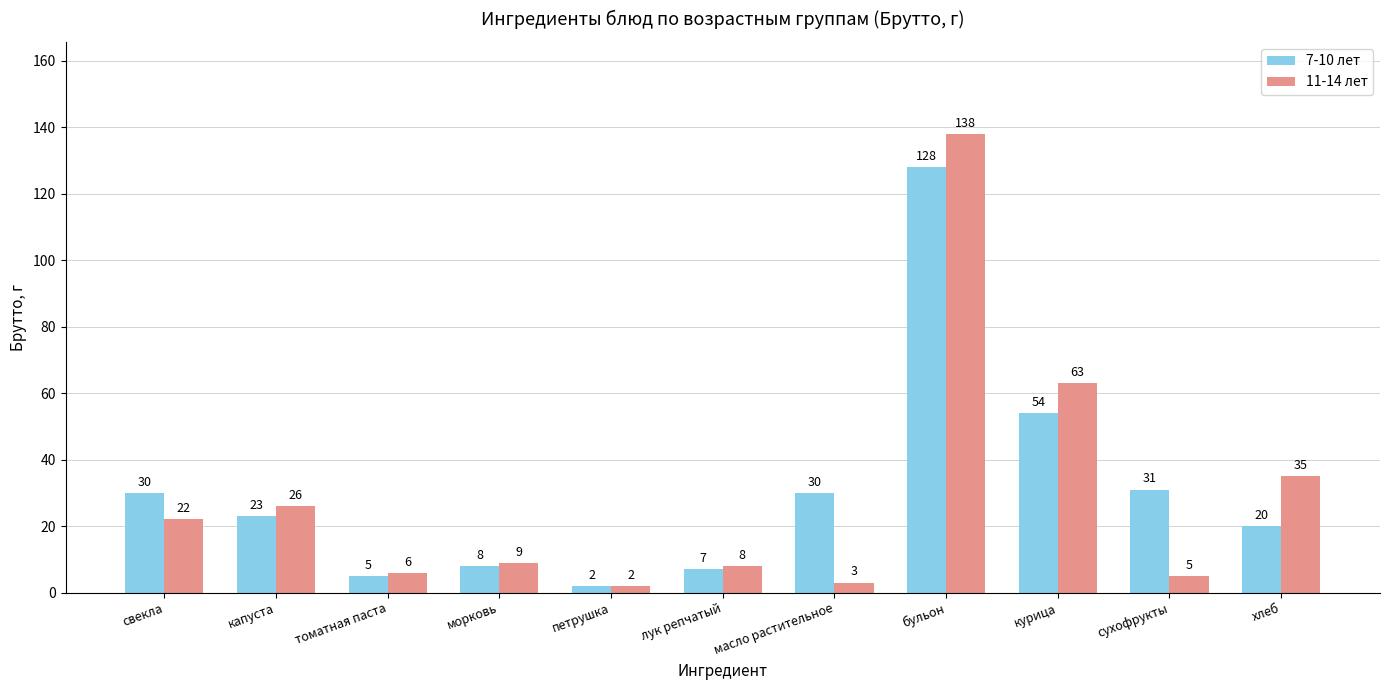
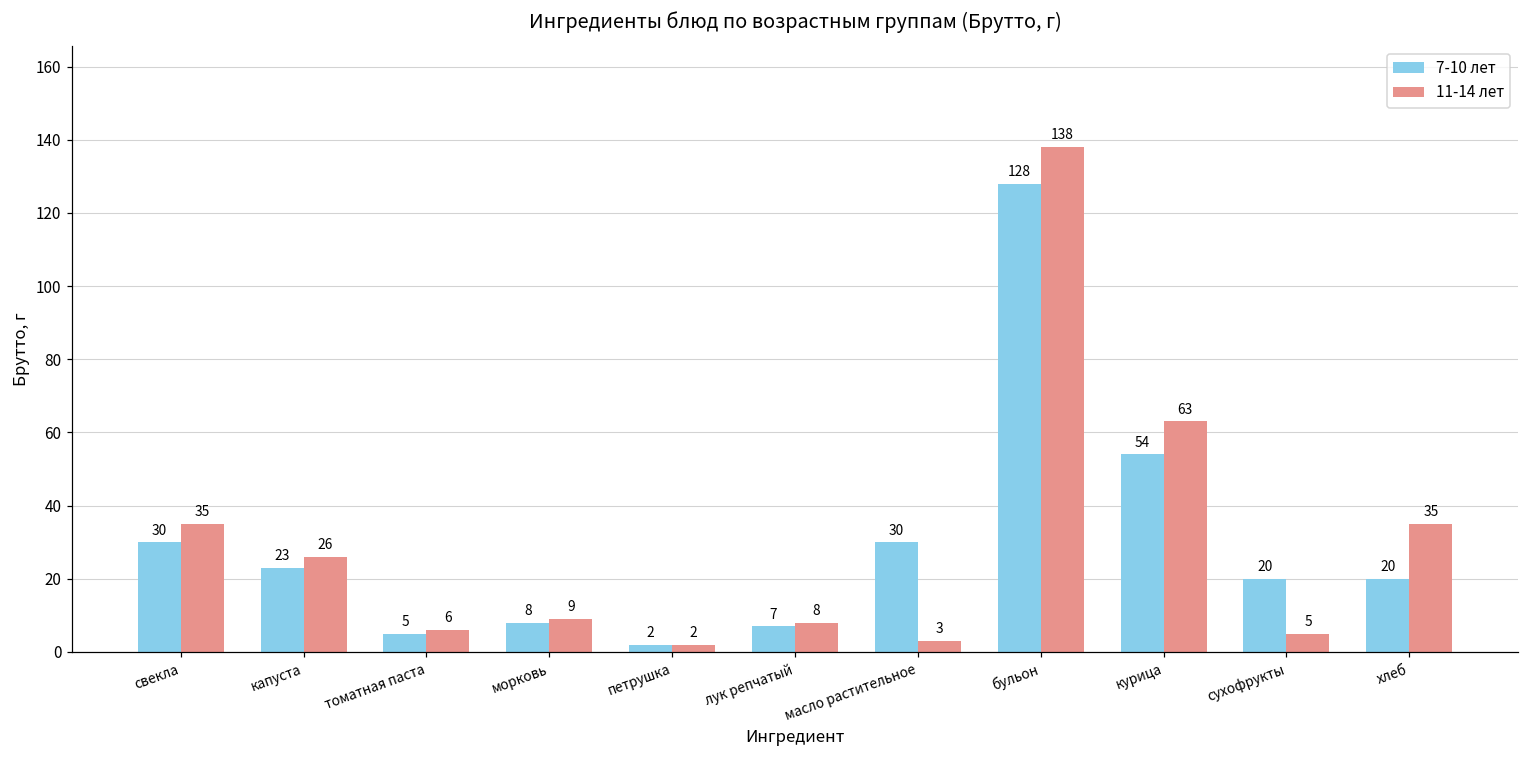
11-14 лет, свекла: 22 -> 35
7-10 лет, сухофрукты: 31 -> 20
